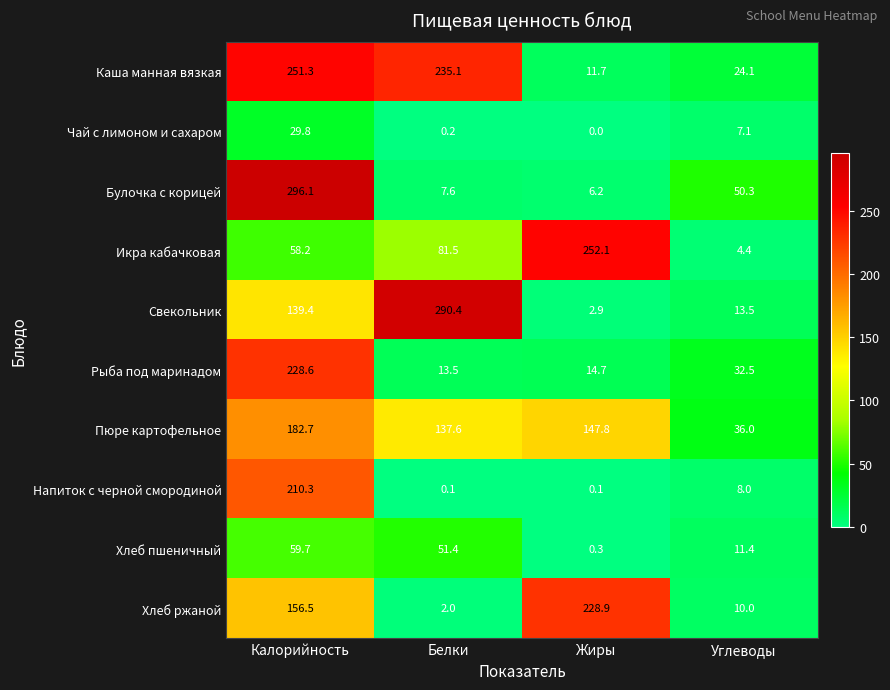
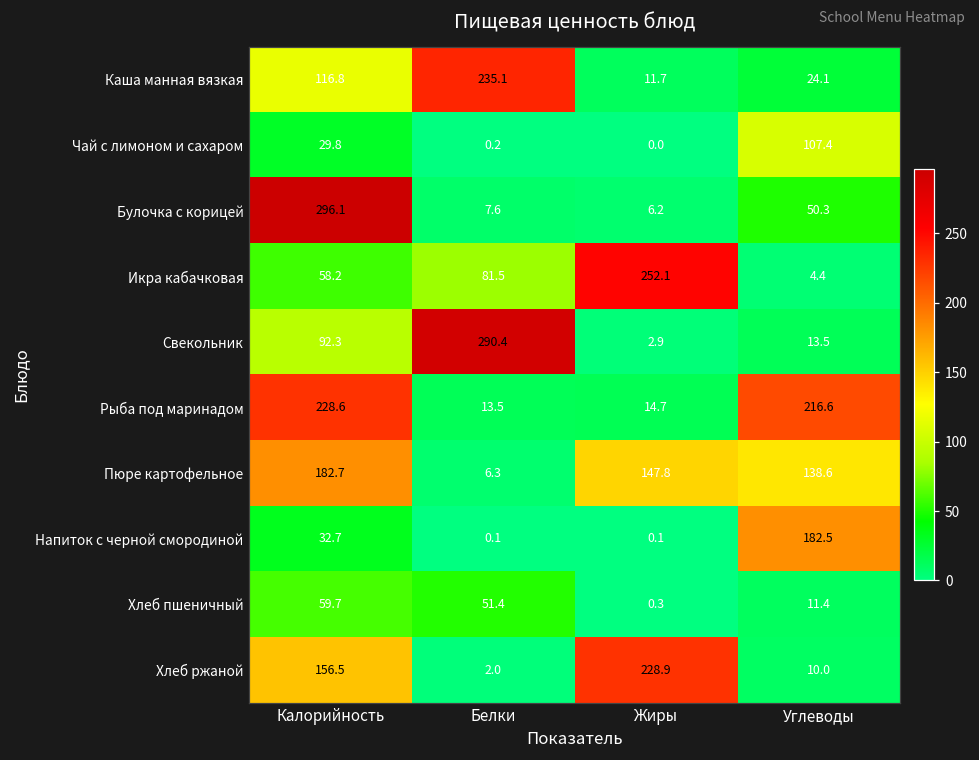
Каша манная вязкая, Калорийность: 251.3 -> 116.8
Чай с лимоном и сахаром, Углеводы: 7.1 -> 107.4
Свекольник, Калорийность: 139.4 -> 92.3
Рыба под маринадом, Углеводы: 32.5 -> 216.6
Пюре картофельное, Белки: 137.6 -> 6.3
Пюре картофельное, Углеводы: 36.0 -> 138.6
Напиток с черной смородиной, Калорийность: 210.3 -> 32.7
Напиток с черной смородиной, Углеводы: 8.0 -> 182.5
